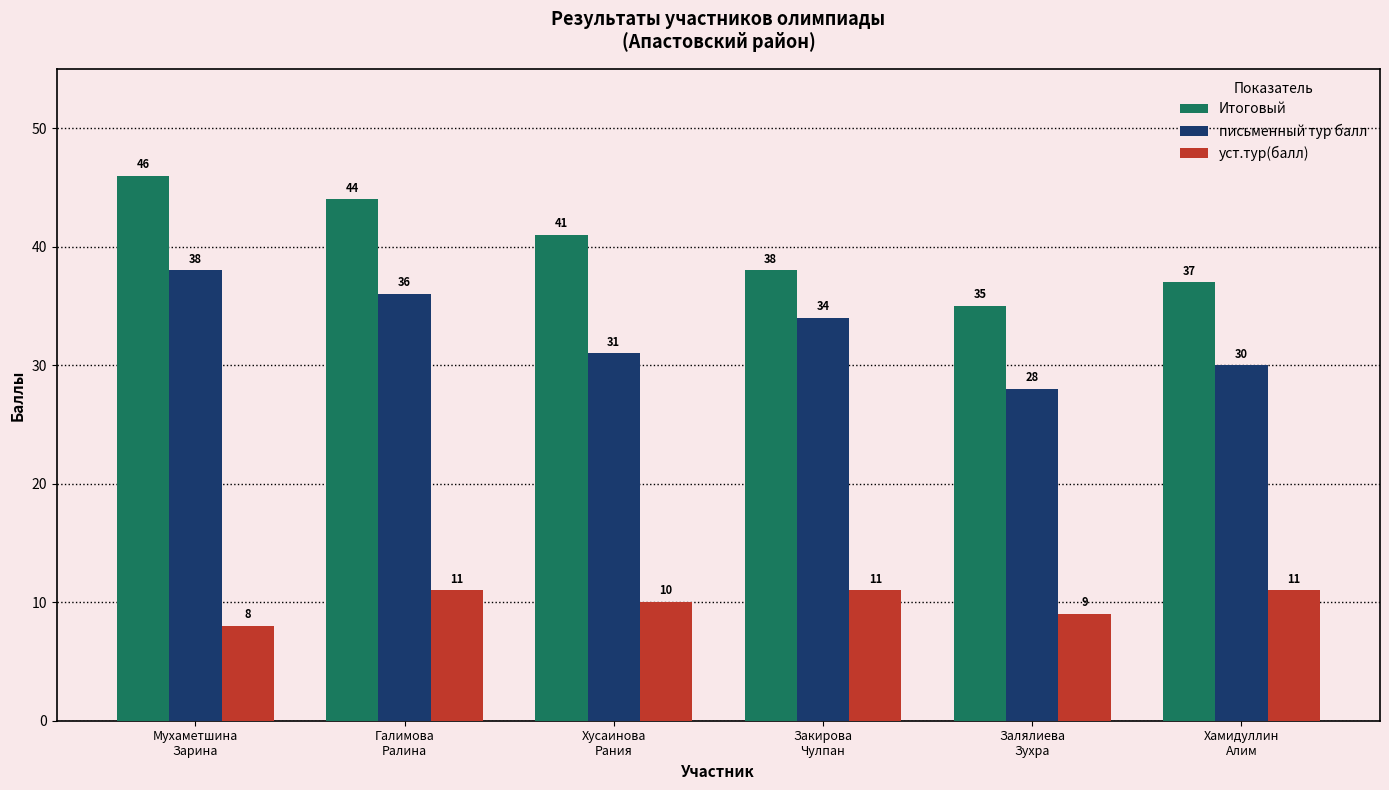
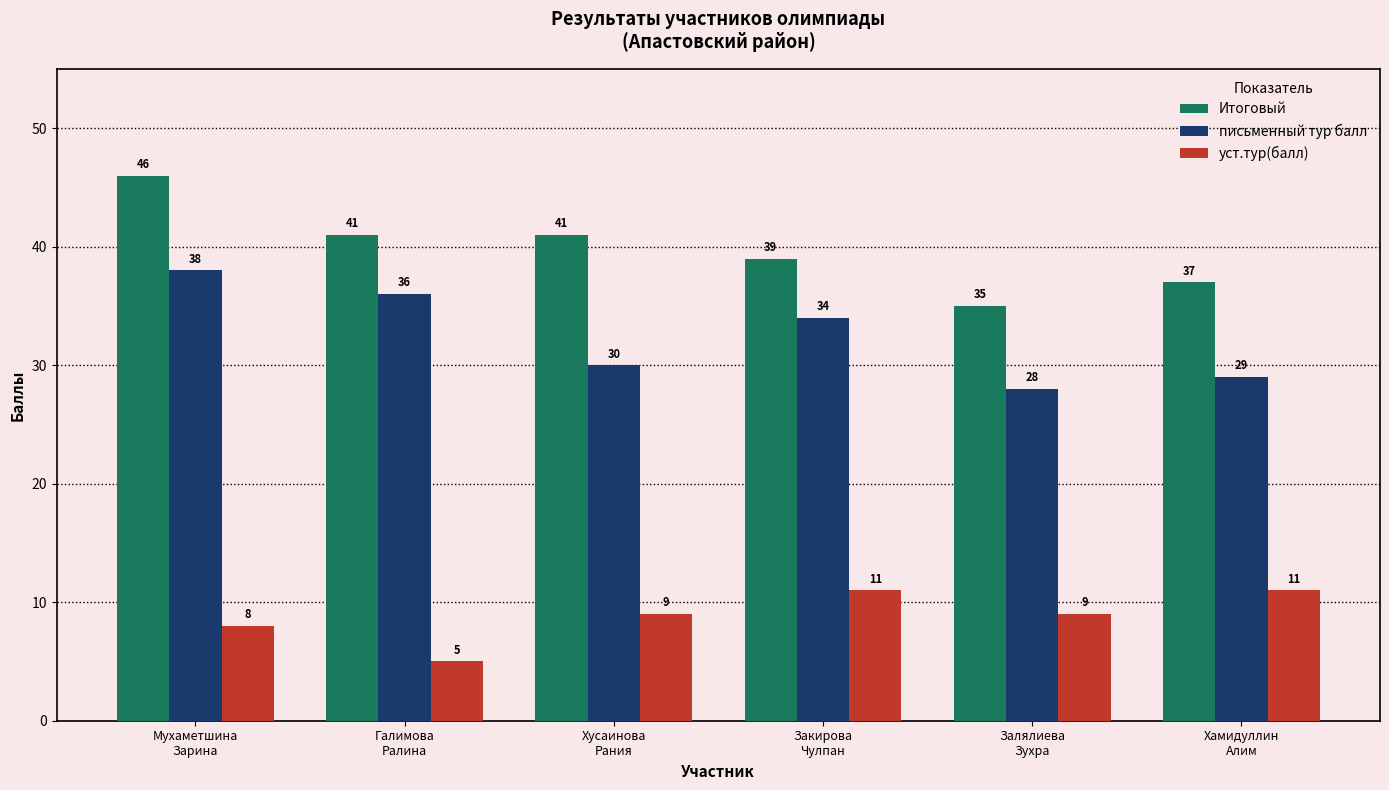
Итоговый, Галимова Ралина: 44 -> 41
уст.тур(балл), Галимова Ралина: 11 -> 5
письменный тур балл, Хусаинова Рания: 31 -> 30
уст.тур(балл), Хусаинова Рания: 10 -> 9
Итоговый, Закирова Чулпан: 38 -> 39
письменный тур балл, Хамидуллин Алим: 30 -> 29
